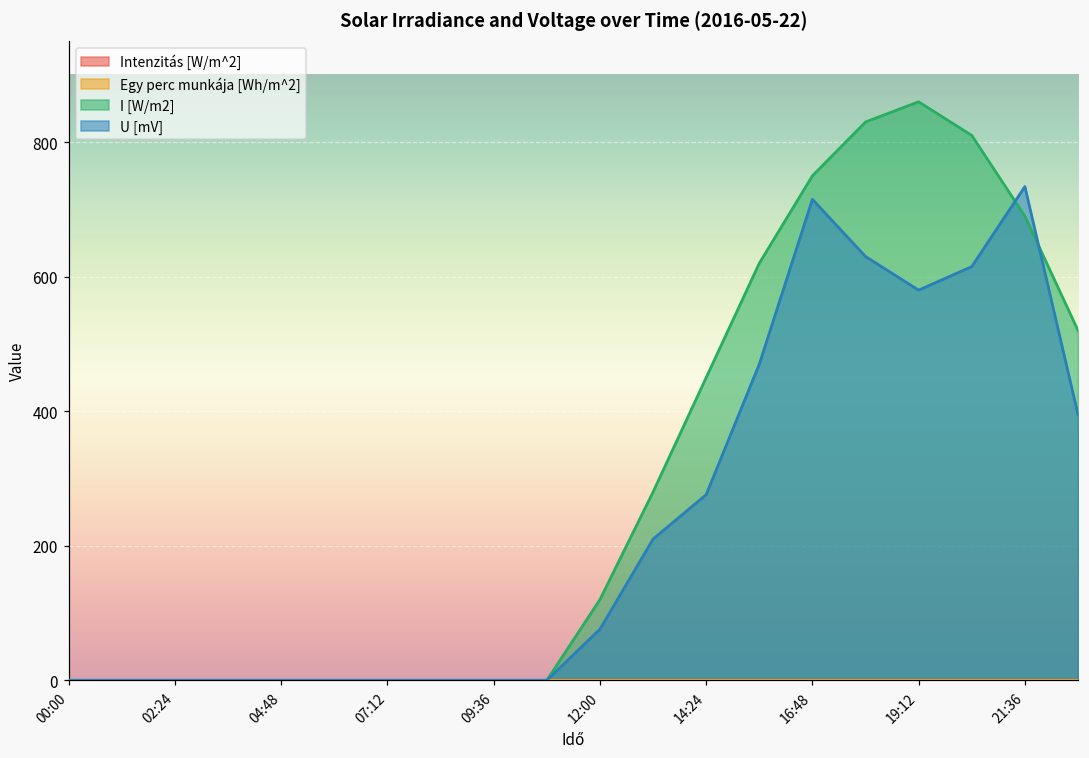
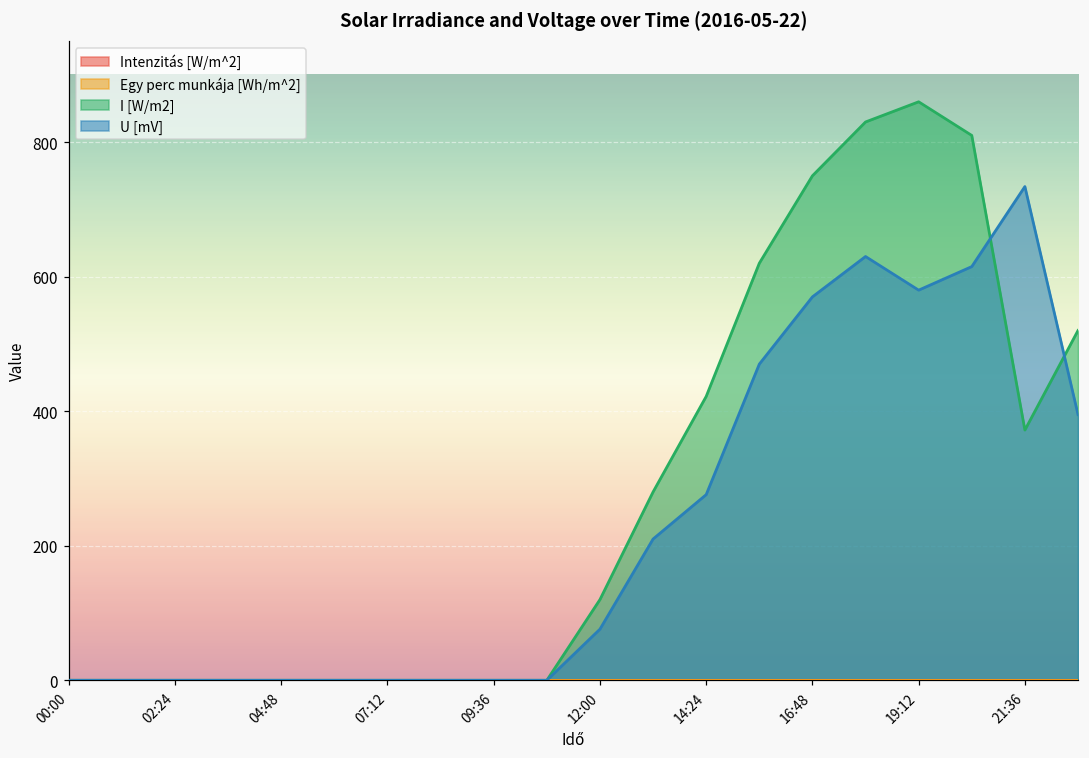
I [W/m2], 14:24: 450 -> 420
U [mV], 16:48: 720 -> 570
I [W/m2], 21:36: 690 -> 370
